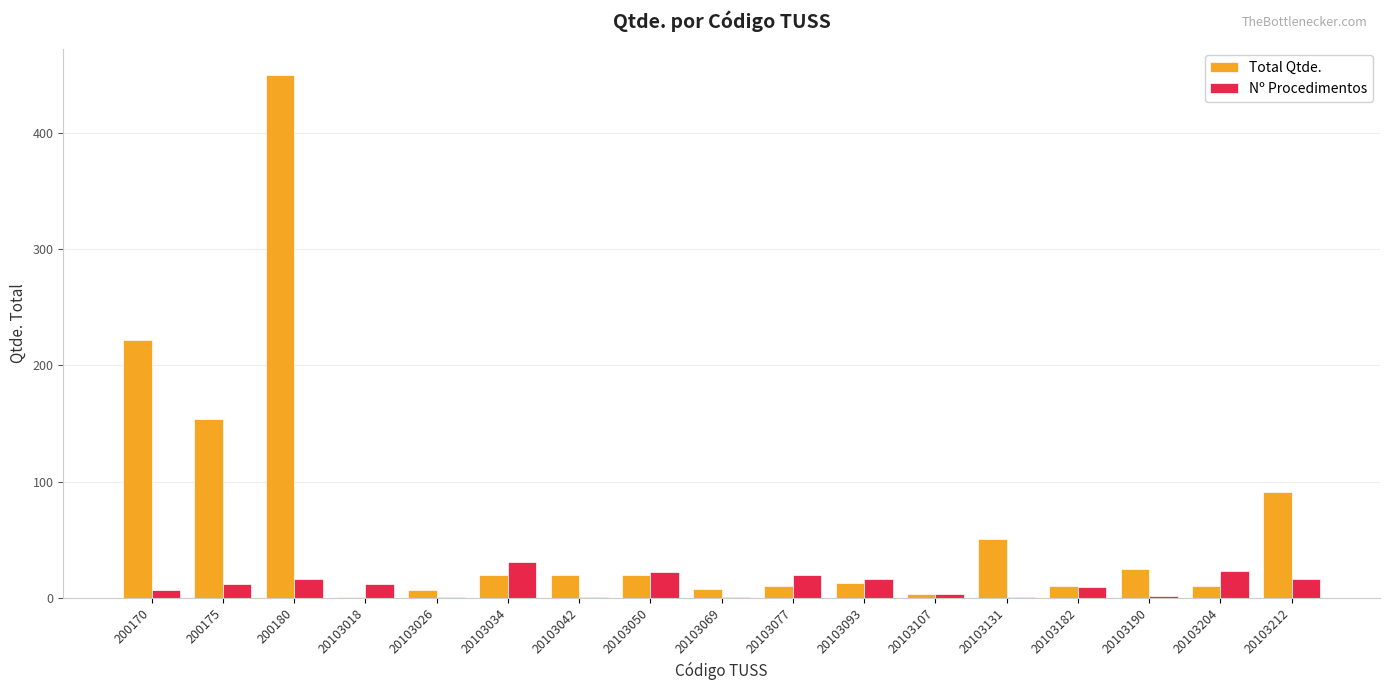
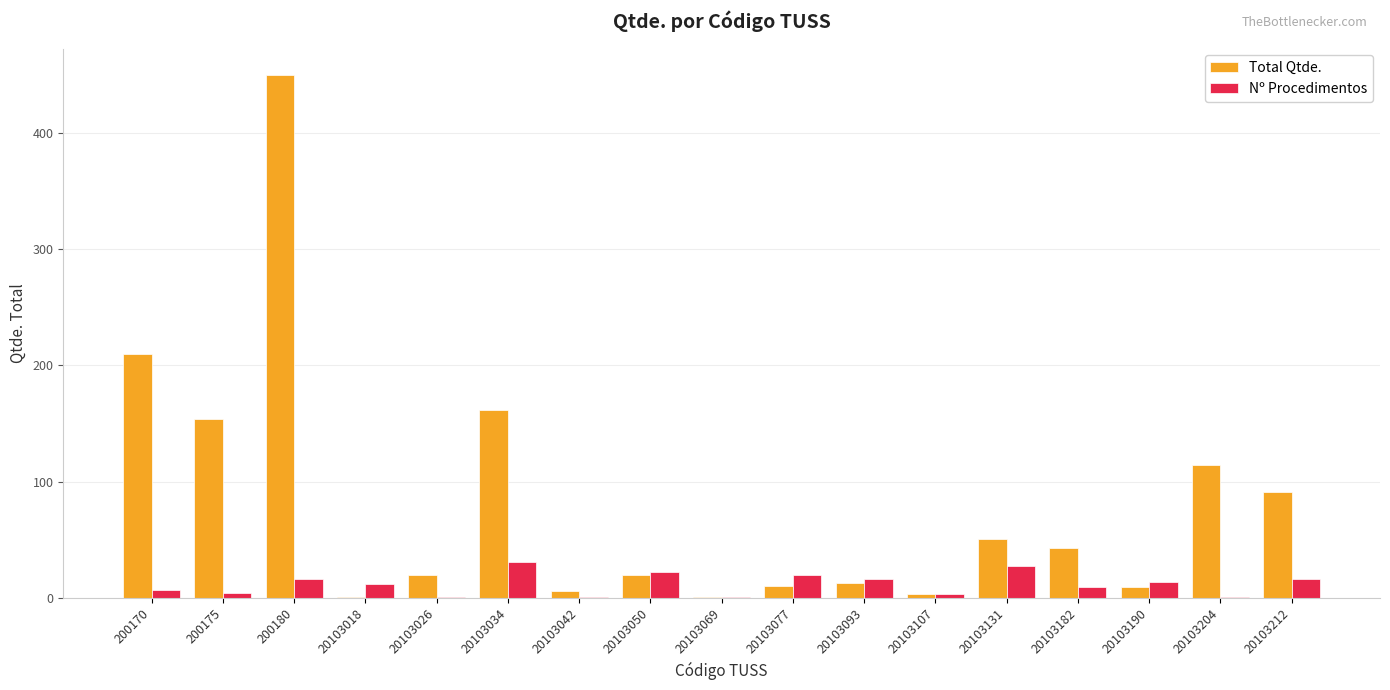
Total Qtde., 200170: 222 -> 210
Nº Procedimentos, 200175: 12 -> 4
Total Qtde., 20103026: 7 -> 20
Total Qtde., 20103034: 20 -> 162
Total Qtde., 20103042: 20 -> 6
Total Qtde., 20103069: 8 -> 1
Nº Procedimentos, 20103131: 1 -> 27
Total Qtde., 20103182: 10 -> 43
Total Qtde., 20103190: 25 -> 9
Nº Procedimentos, 20103190: 2 -> 14
Total Qtde., 20103204: 10 -> 114
Nº Procedimentos, 20103204: 23 -> 1
